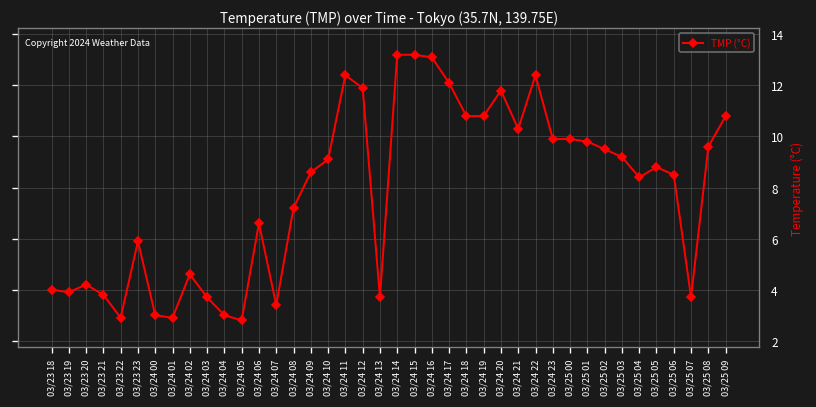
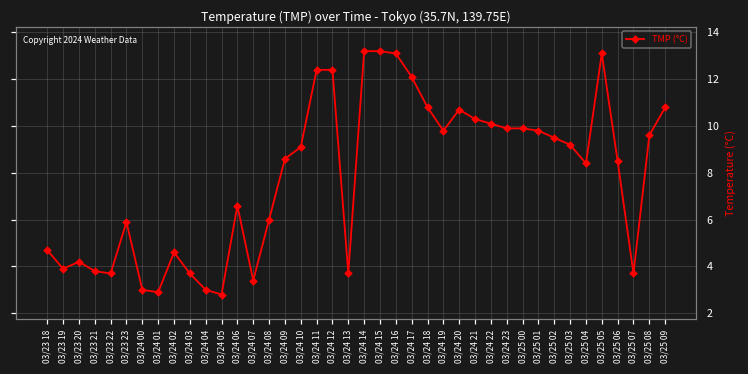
03/23 18: 4.0 -> 4.7
03/23 22: 2.9 -> 3.7
03/24 08: 7.2 -> 6.0
03/24 12: 11.9 -> 12.4
03/24 19: 10.8 -> 9.8
03/24 20: 11.8 -> 10.7
03/24 22: 12.4 -> 10.1
03/25 05: 8.8 -> 13.1
